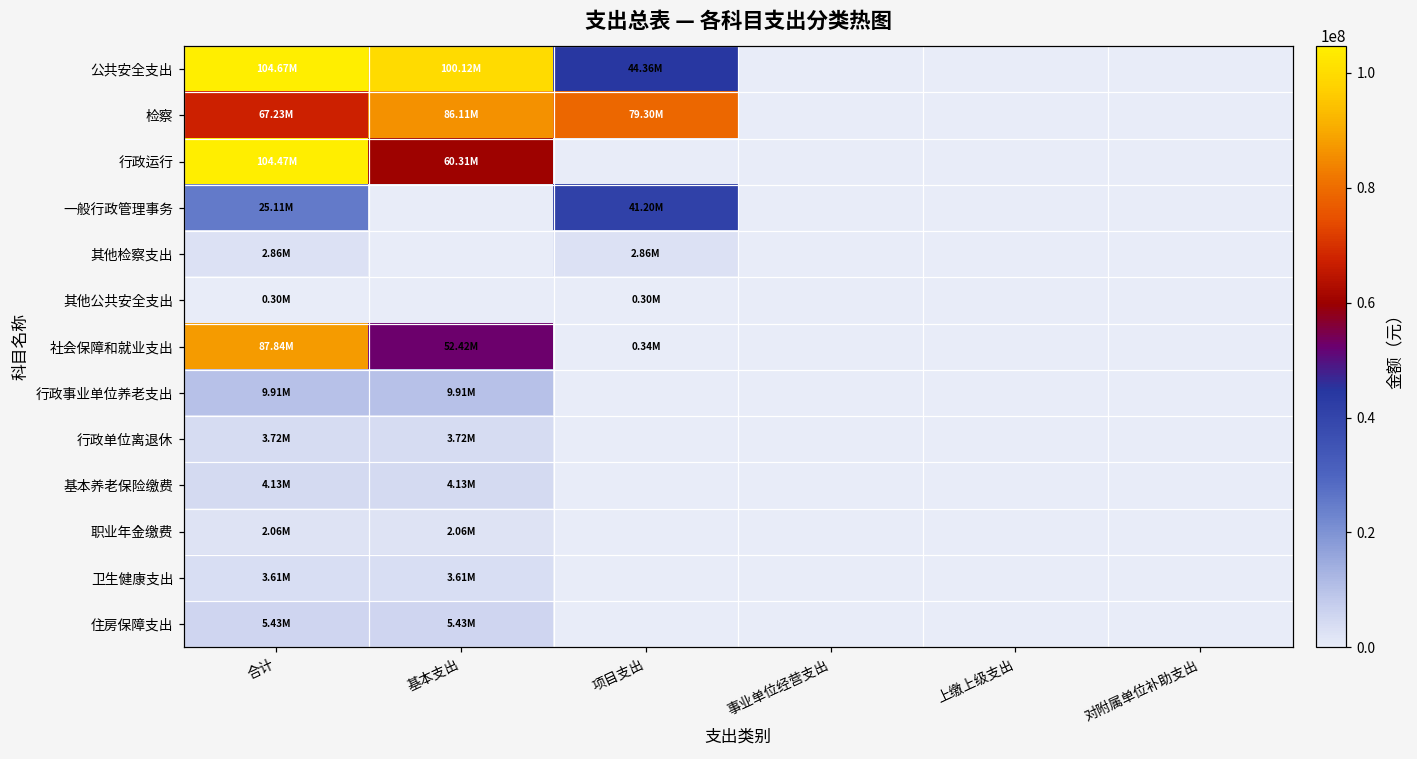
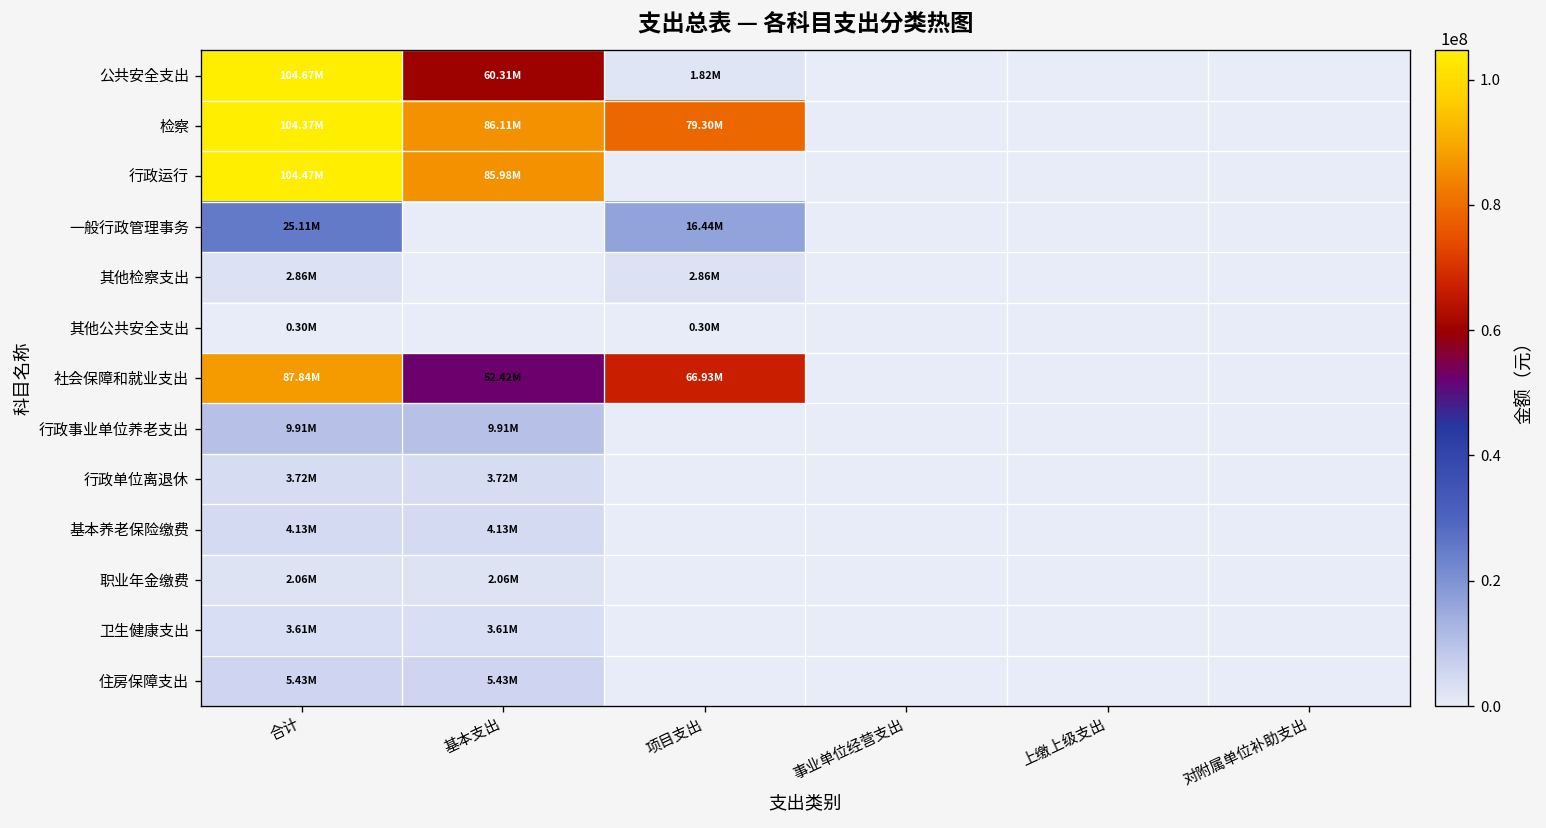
公共安全支出, 基本支出: 100.12M -> 60.31M
公共安全支出, 项目支出: 44.36M -> 1.82M
检察, 合计: 67.23M -> 104.37M
行政运行, 基本支出: 60.31M -> 85.98M
一般行政管理事务, 项目支出: 41.20M -> 16.44M
社会保障和就业支出, 项目支出: 0.34M -> 66.93M
